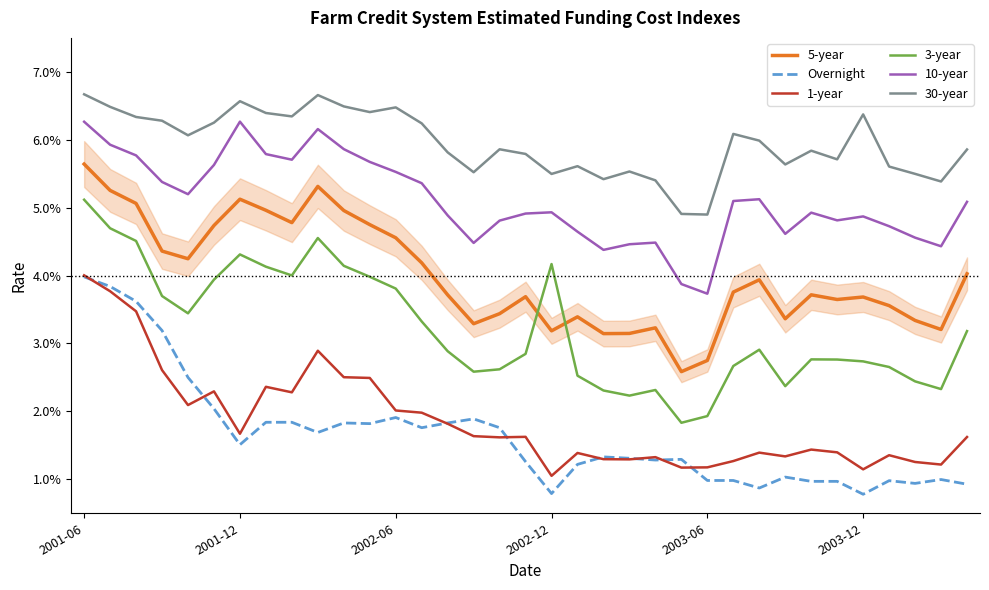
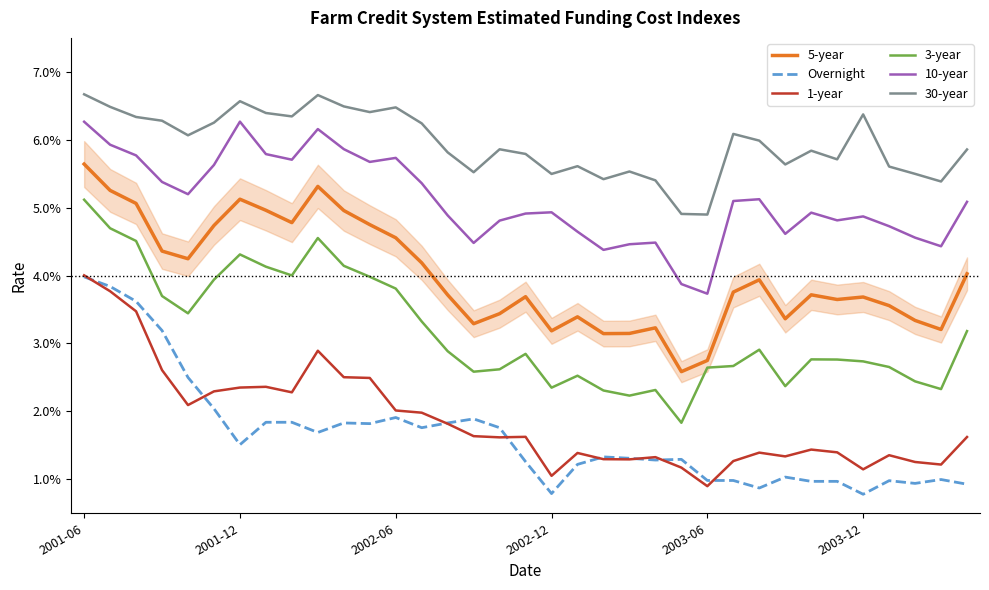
1-year, 2001-12: 1.7% -> 2.4%
10-year, 2002-06: 5.5% -> 5.7%
3-year, 2002-12: 4.2% -> 2.3%
1-year, 2003-06: 1.2% -> 0.9%
3-year, 2003-06: 1.9% -> 2.6%
